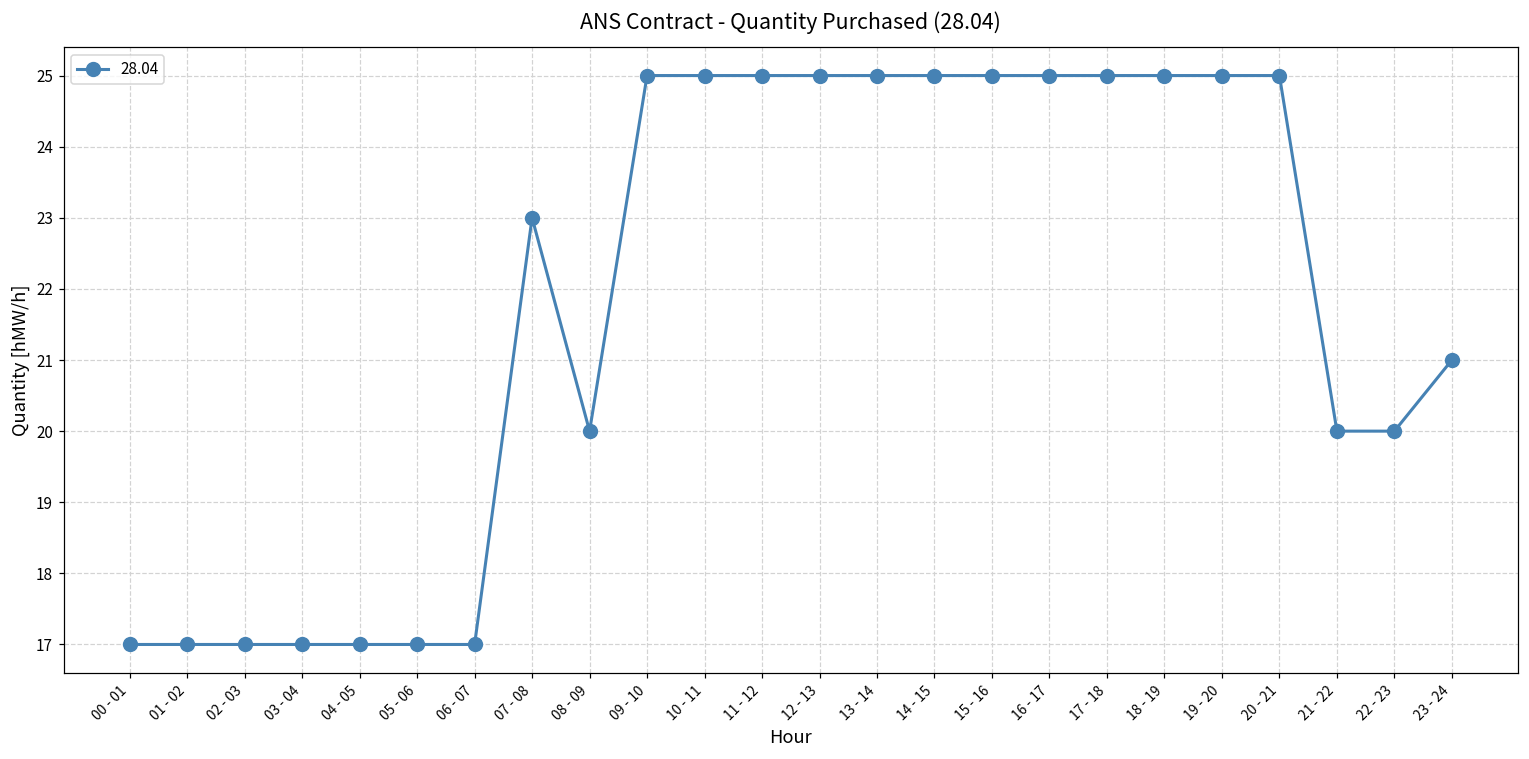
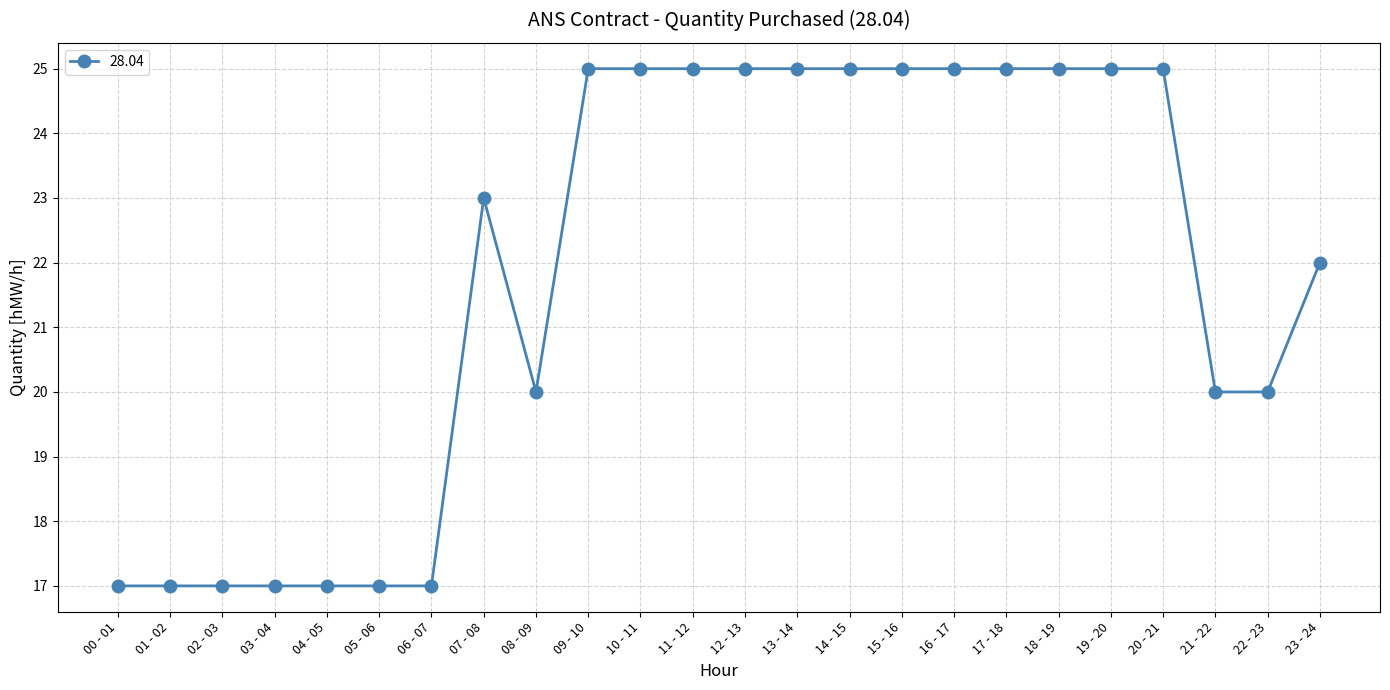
23 - 24: 21 -> 22
